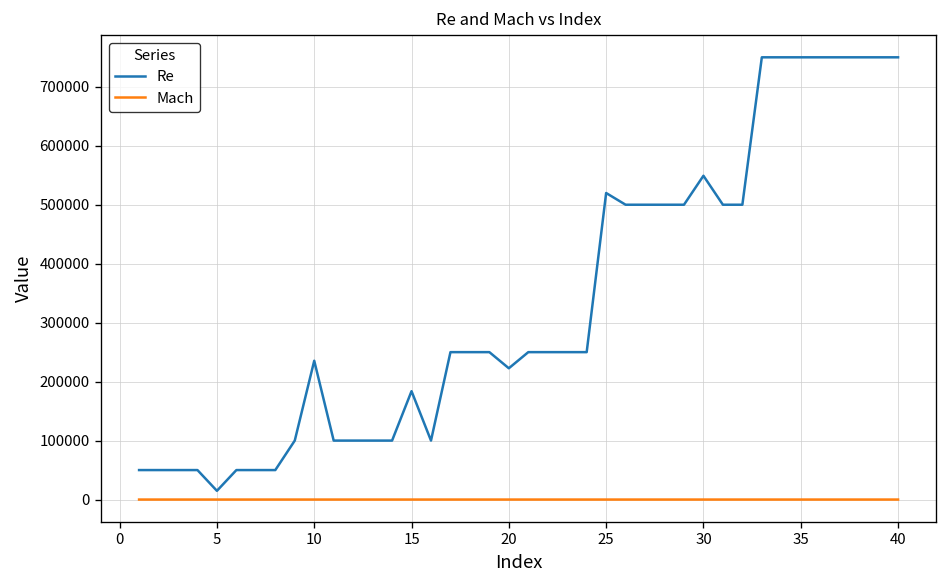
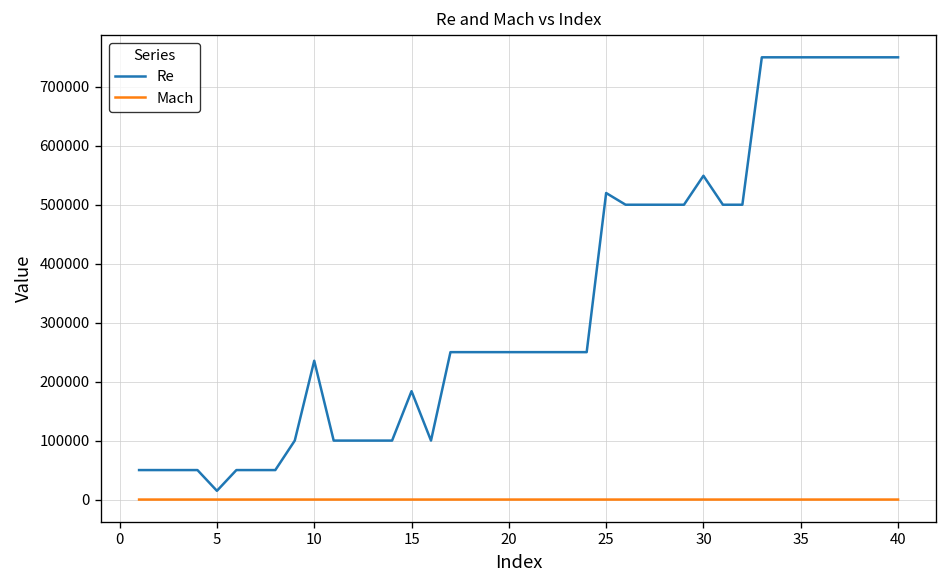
Re, 20: 220000 -> 250000
